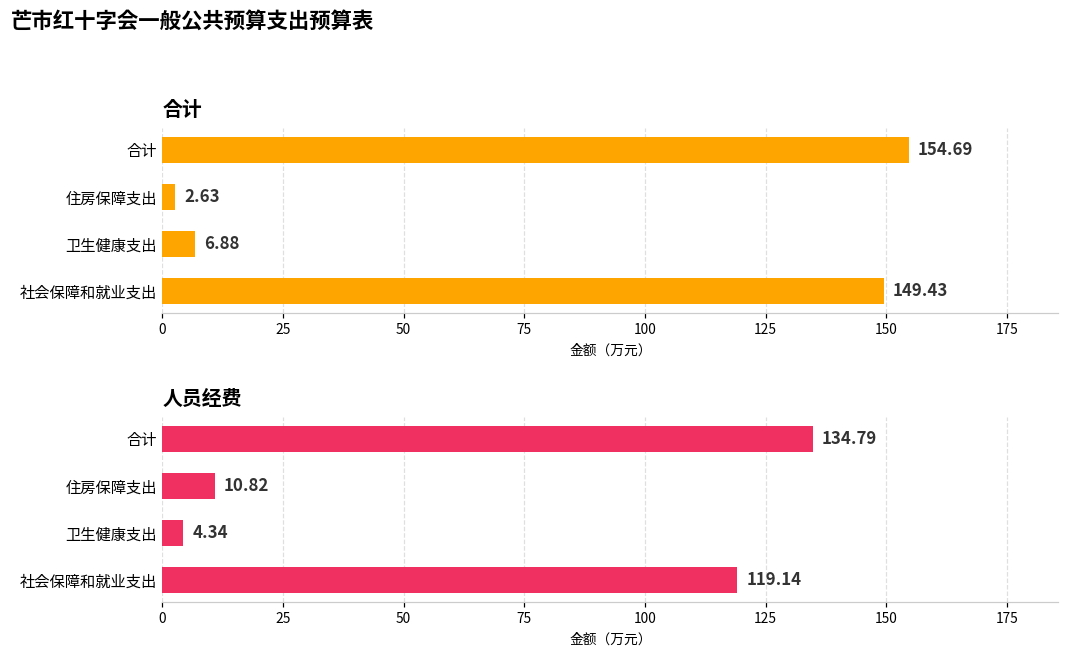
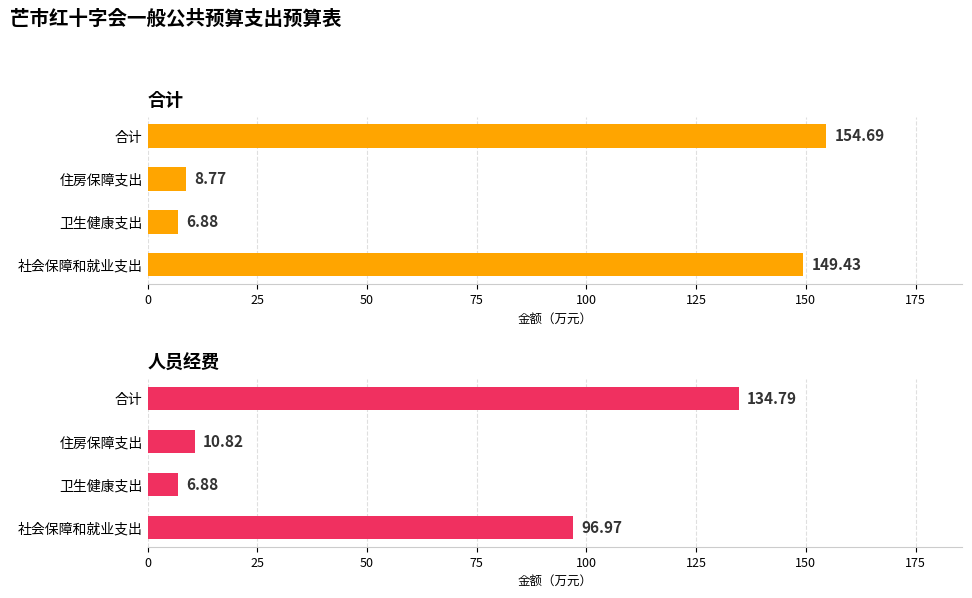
合计, 住房保障支出: 2.63 -> 8.77
人员经费, 卫生健康支出: 4.34 -> 6.88
人员经费, 社会保障和就业支出: 119.14 -> 96.97
